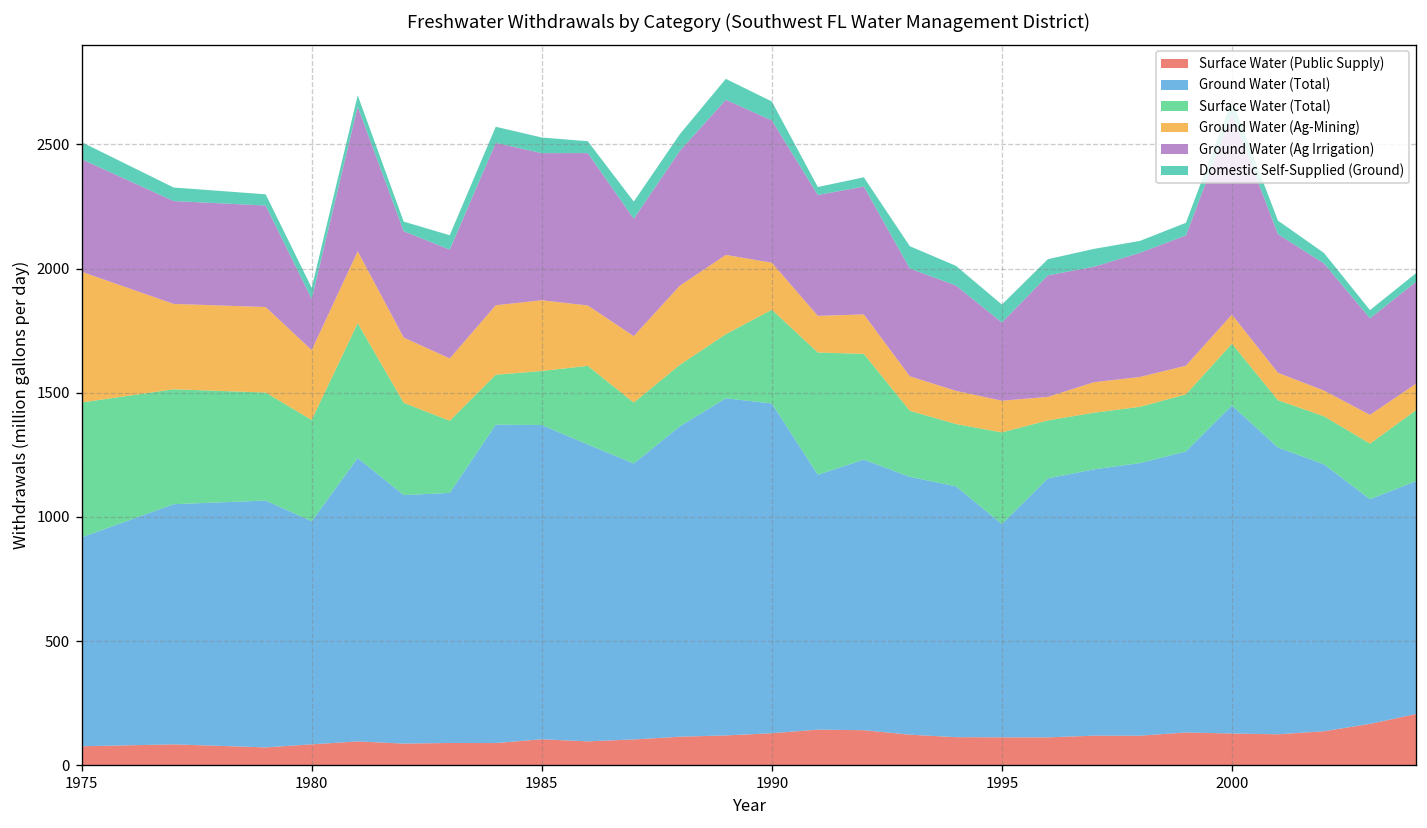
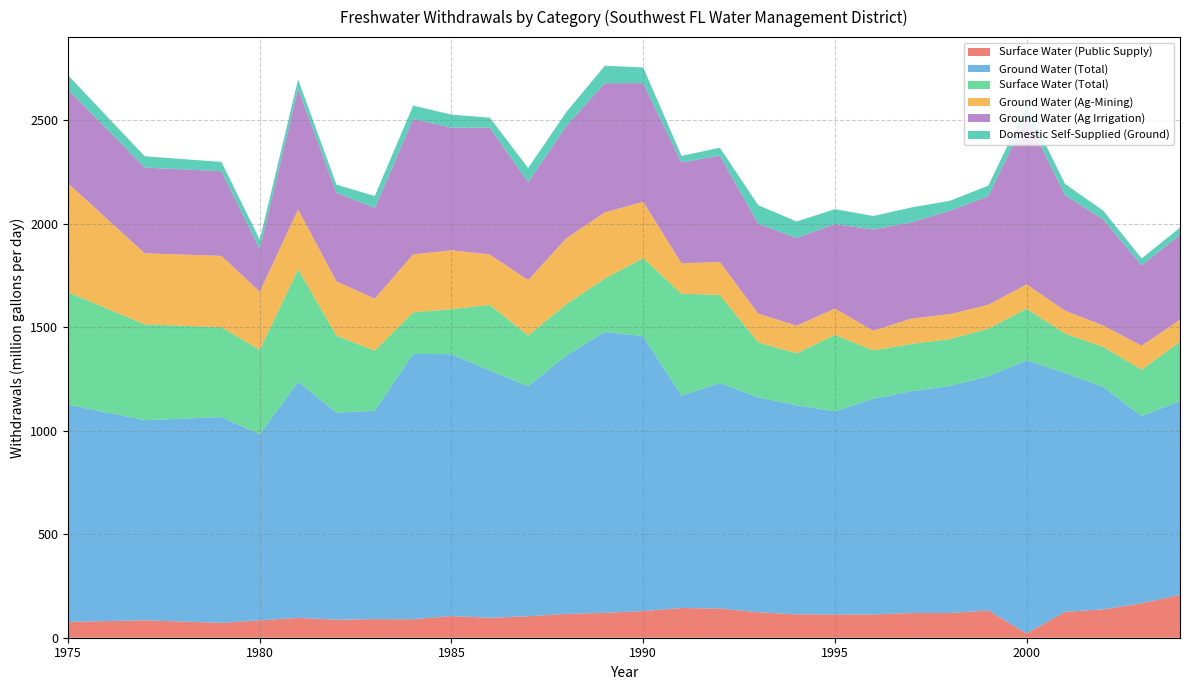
Ground Water (Total), 1975: 840 -> 1050
Ground Water (Ag-Mining), 1990: 190 -> 270
Ground Water (Total), 1995: 860 -> 980
Ground Water (Ag Irrigation), 1995: 320 -> 410
Surface Water (Public Supply), 2000: 130 -> 20
